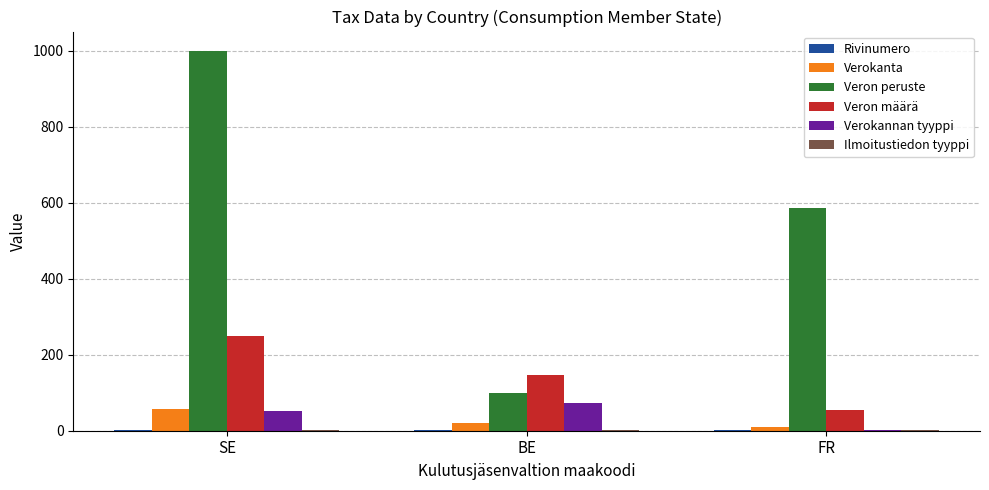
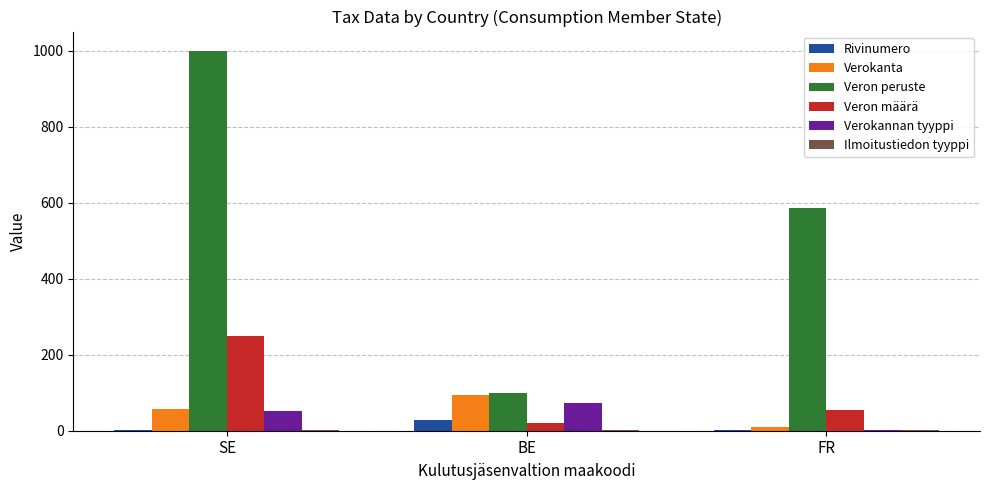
Rivinumero, BE: 0 -> 30
Verokanta, BE: 20 -> 90
Veron määrä, BE: 150 -> 20
